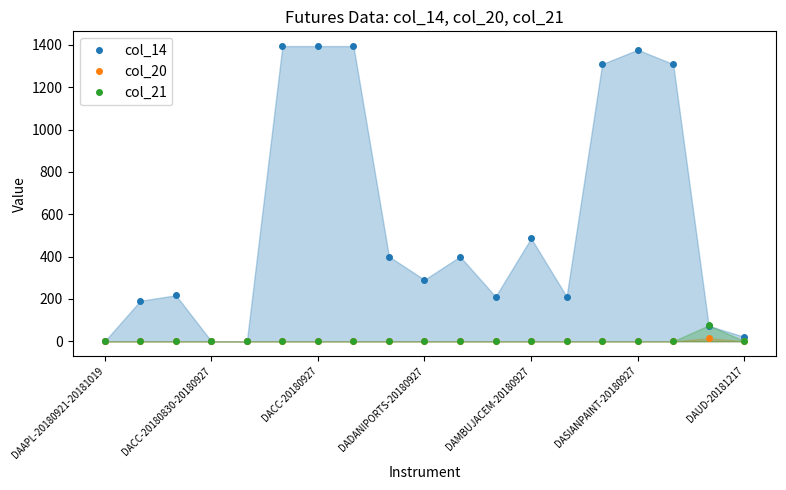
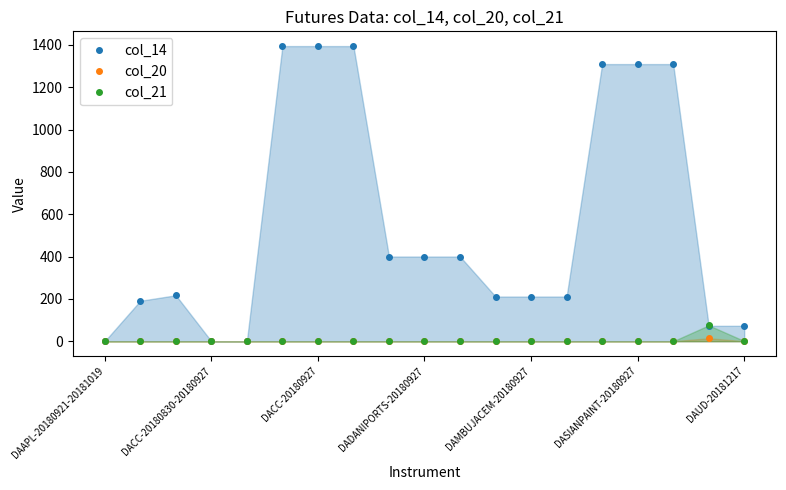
col_14, DADANIPORTS-20180927: 290 -> 400
col_14, DAMBUJACEM-20180927: 490 -> 210
col_14, DASIANPAINT-20180927: 1380 -> 1310
col_14, DAUD-20181217: 20 -> 70
